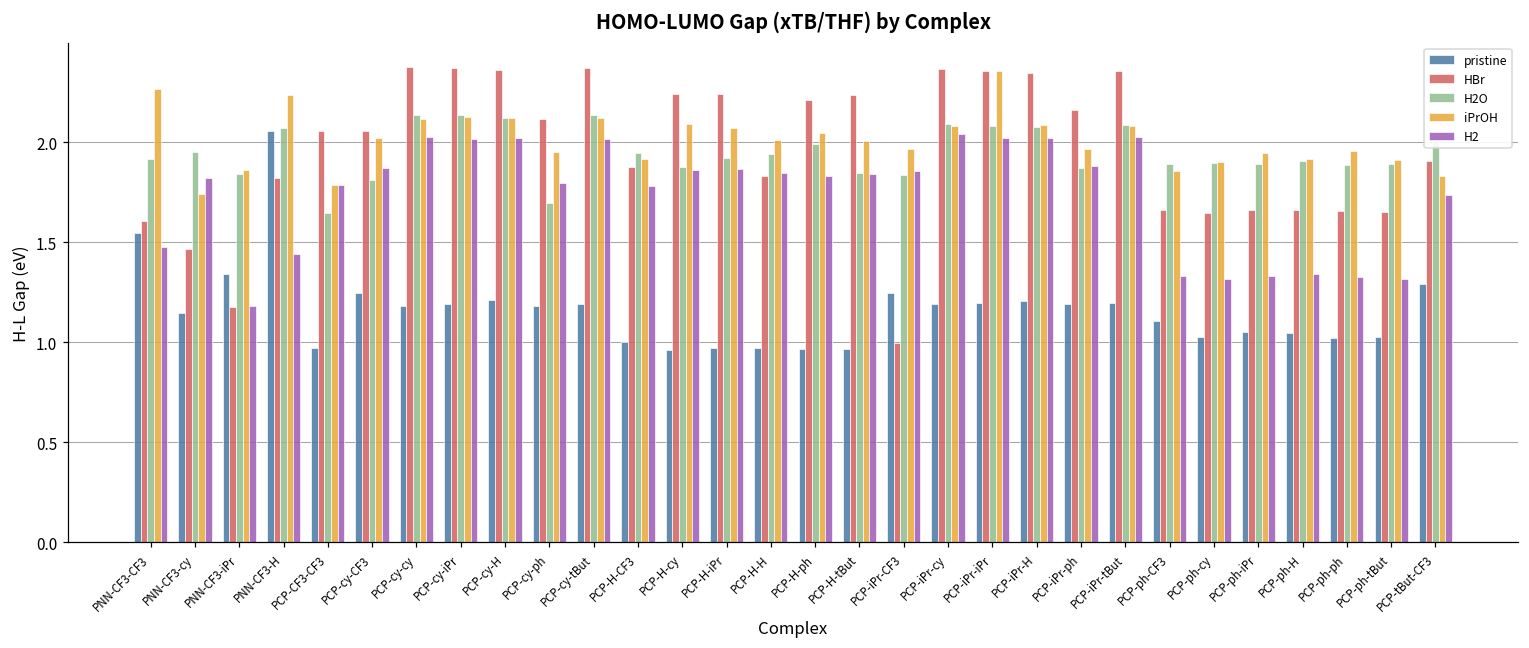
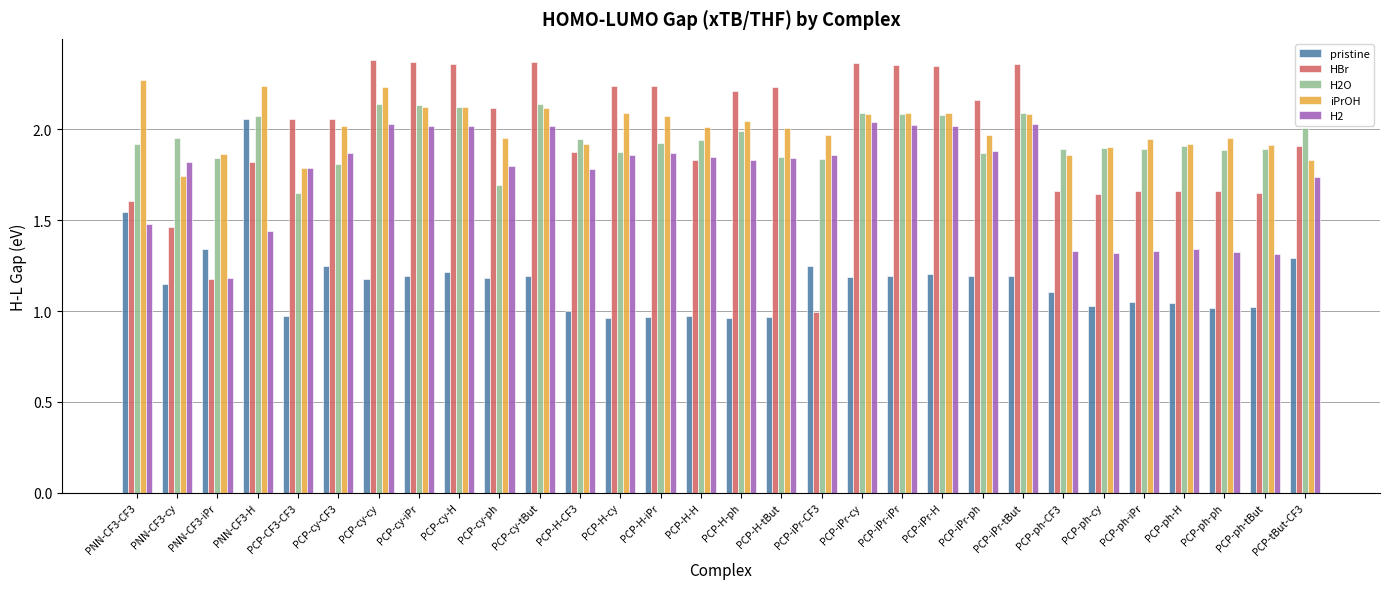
iPrOH, PCP-cy-cy: 2.12 -> 2.23
iPrOH, PCP-iPr-iPr: 2.36 -> 2.09
